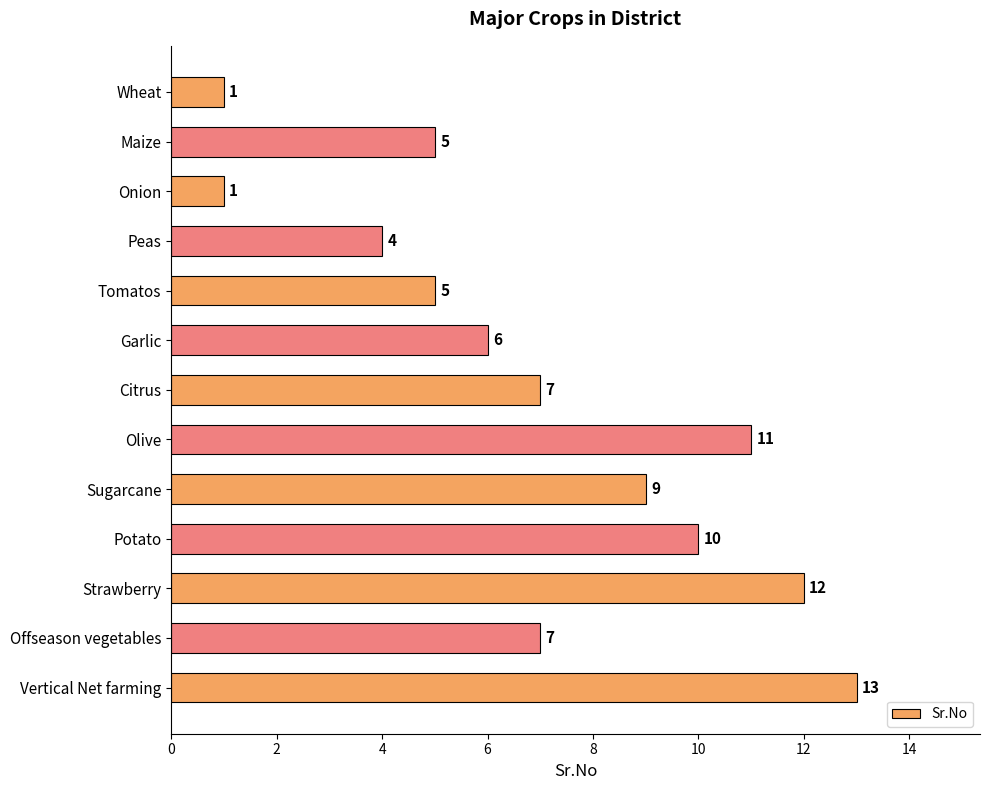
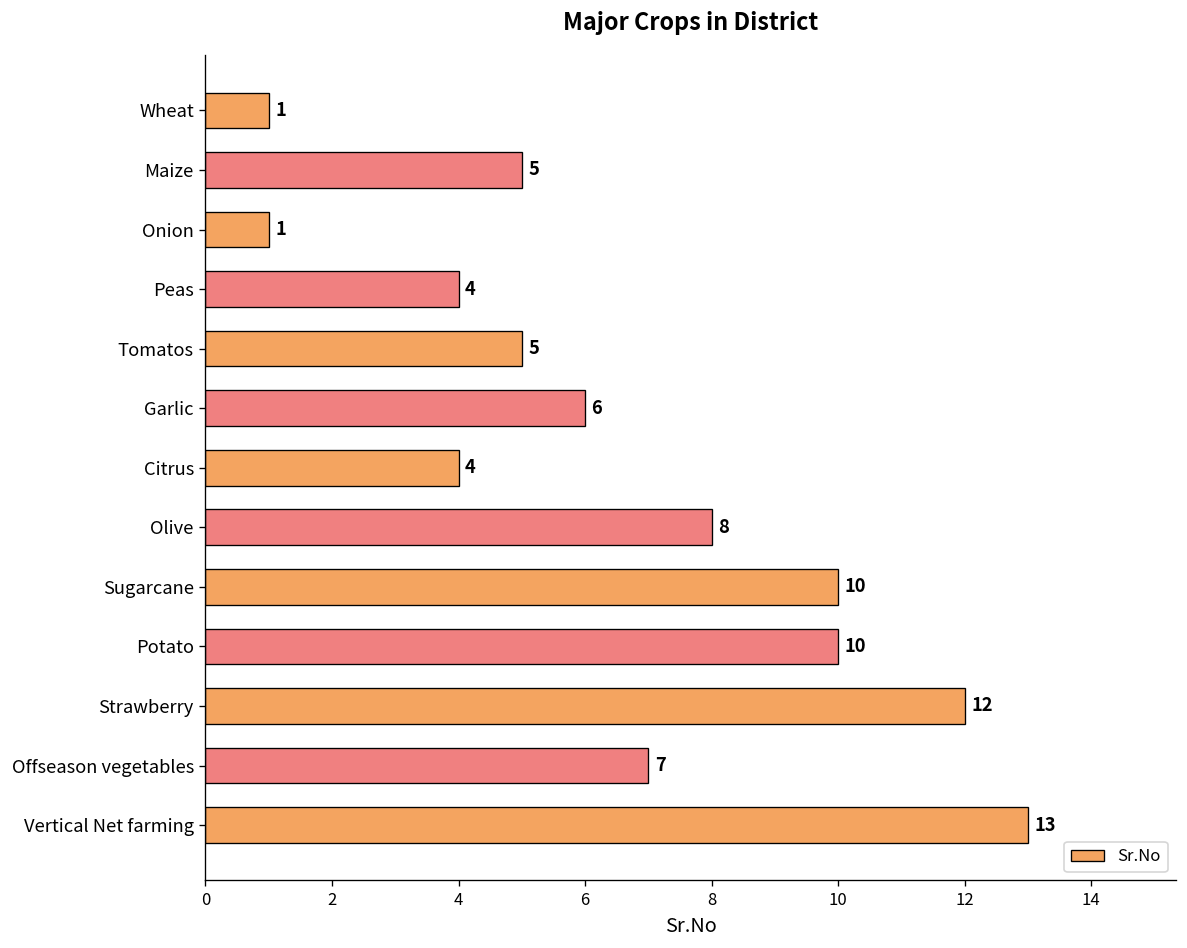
Citrus: 7 -> 4
Olive: 11 -> 8
Sugarcane: 9 -> 10
